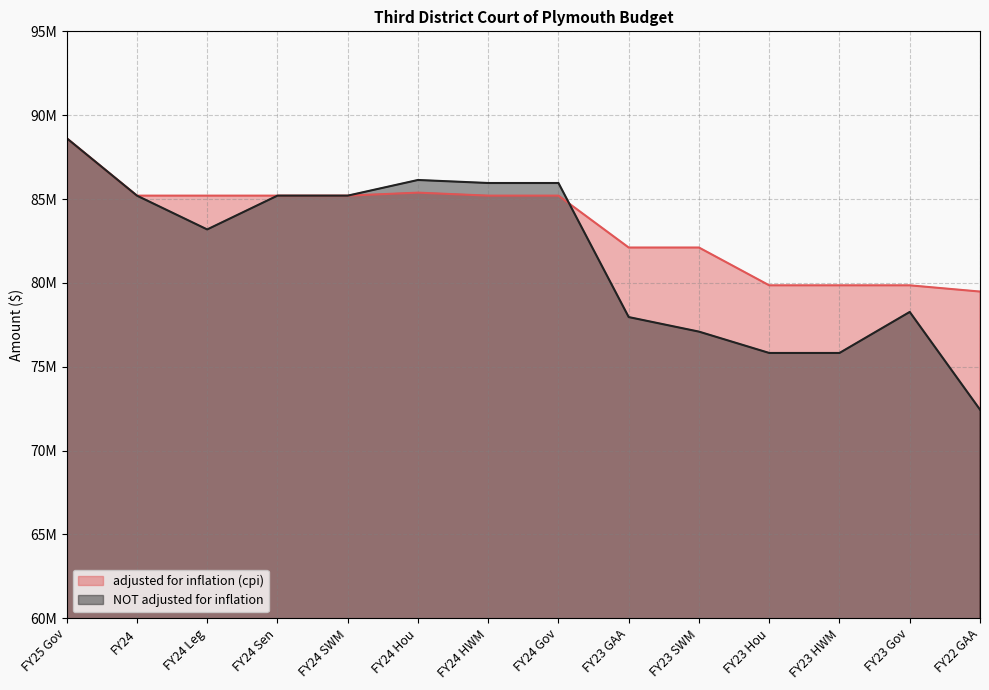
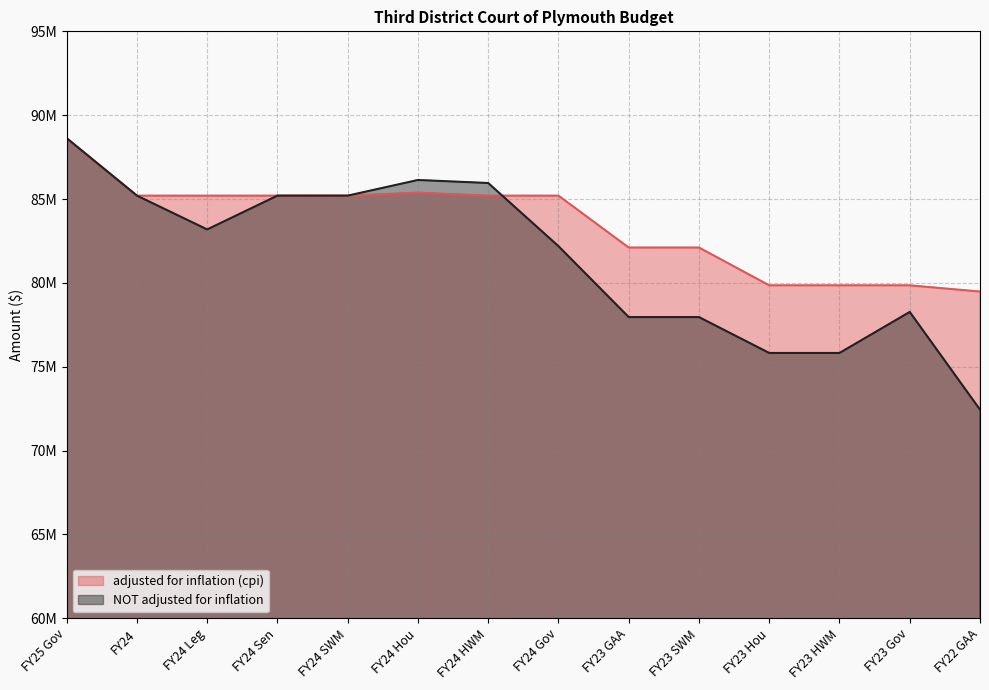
NOT adjusted for inflation, FY24 Gov: 86000000 -> 82200000
NOT adjusted for inflation, FY23 SWM: 77100000 -> 78000000
